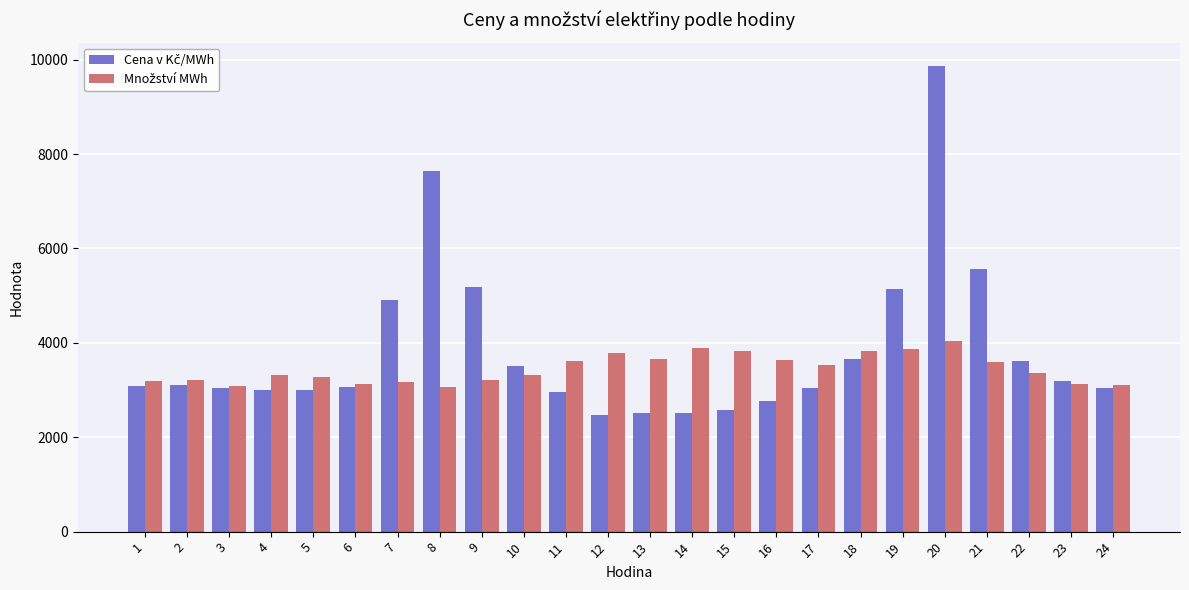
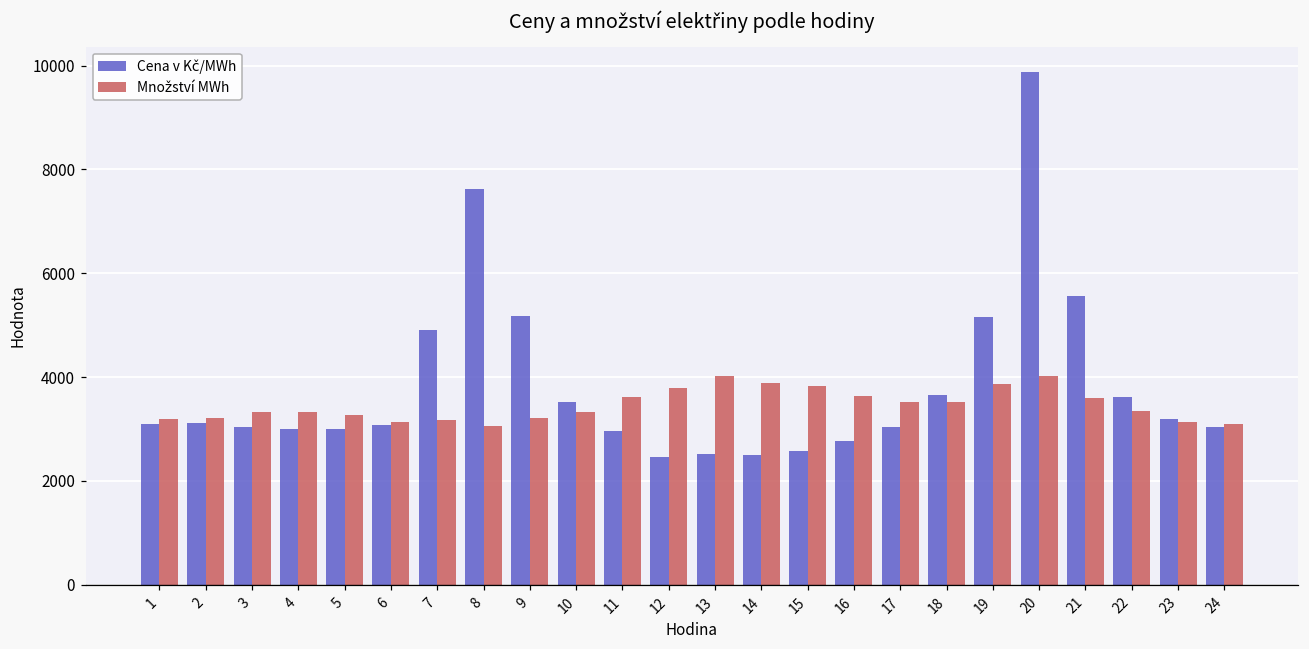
Množství MWh, 3: 3100 -> 3300
Množství MWh, 13: 3700 -> 4000
Množství MWh, 18: 3800 -> 3500
